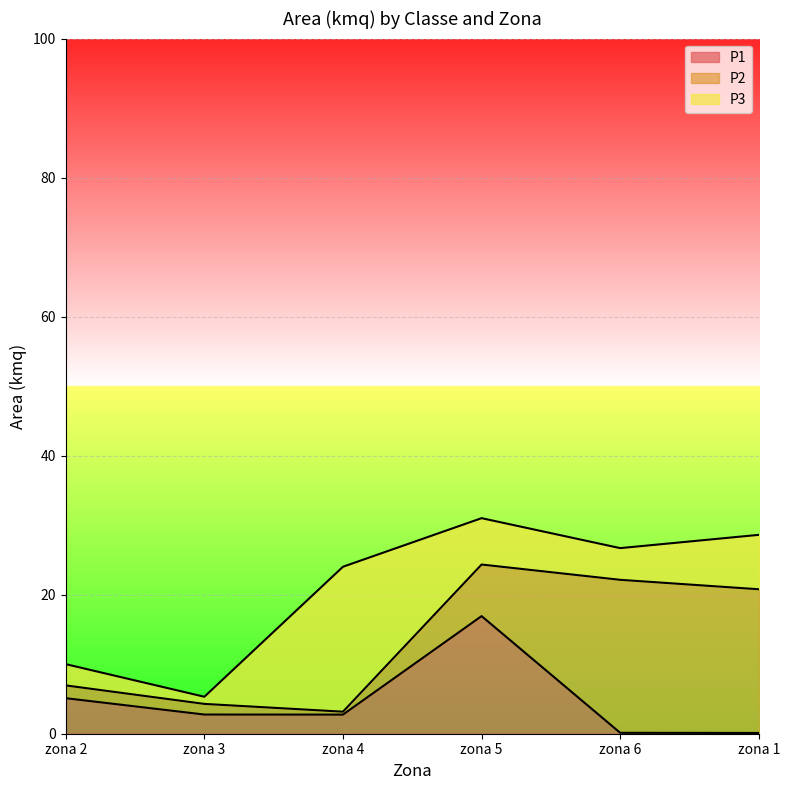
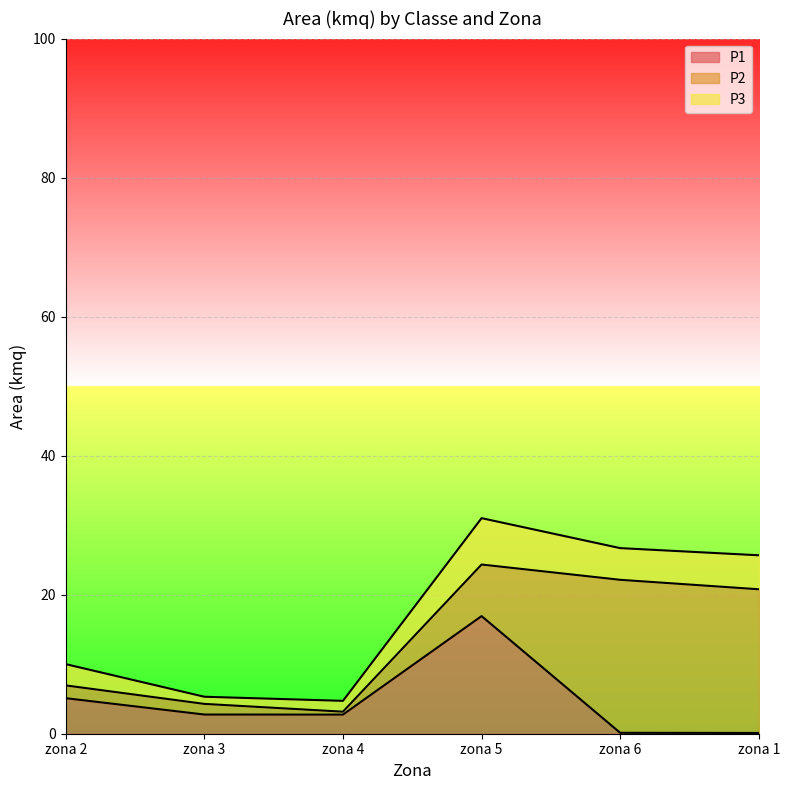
P3, zona 4: 21 -> 2
P3, zona 1: 8 -> 5
